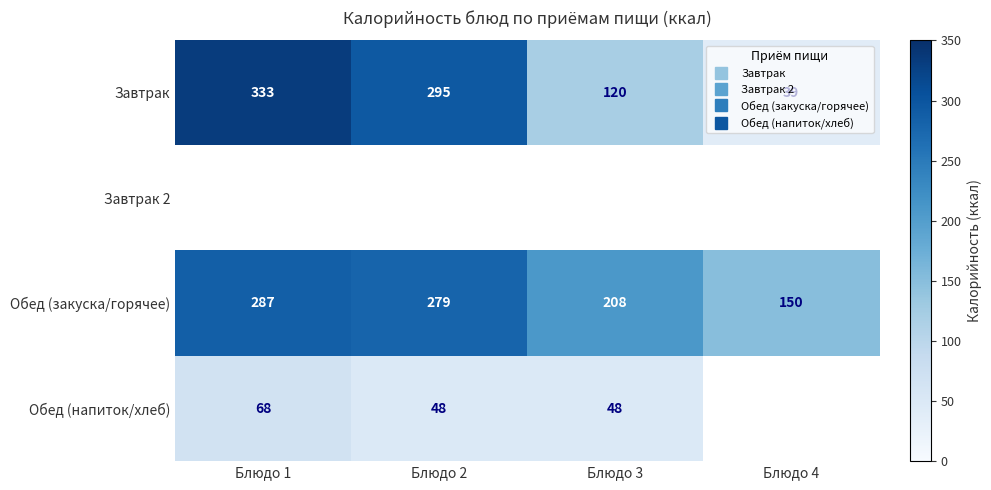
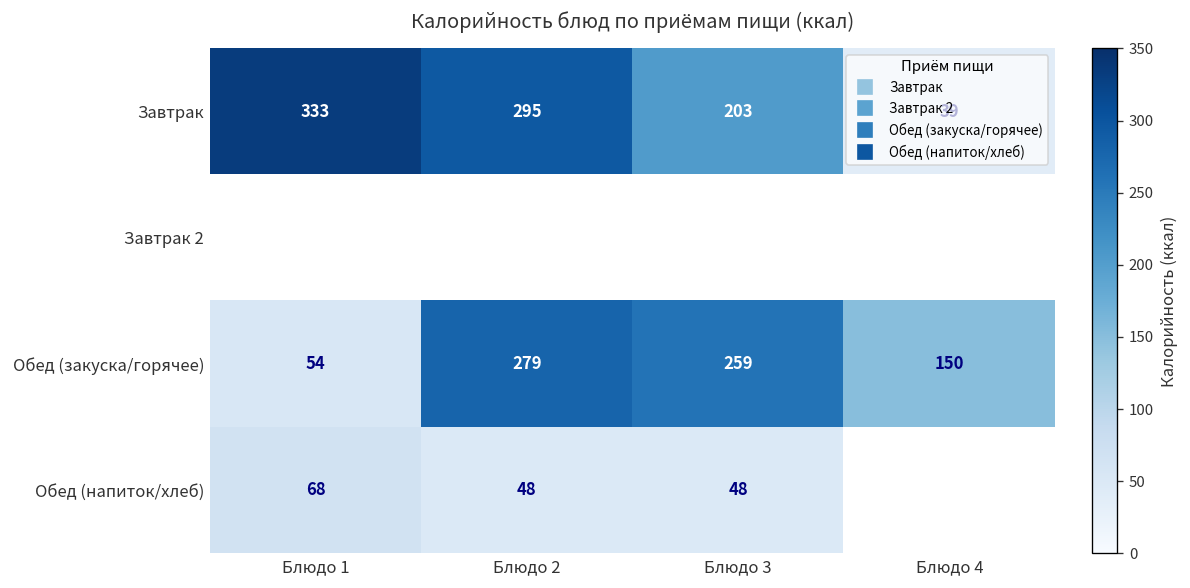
Завтрак, Блюдо 3: 120 -> 203
Обед (закуска/горячее), Блюдо 1: 287 -> 54
Обед (закуска/горячее), Блюдо 3: 208 -> 259
